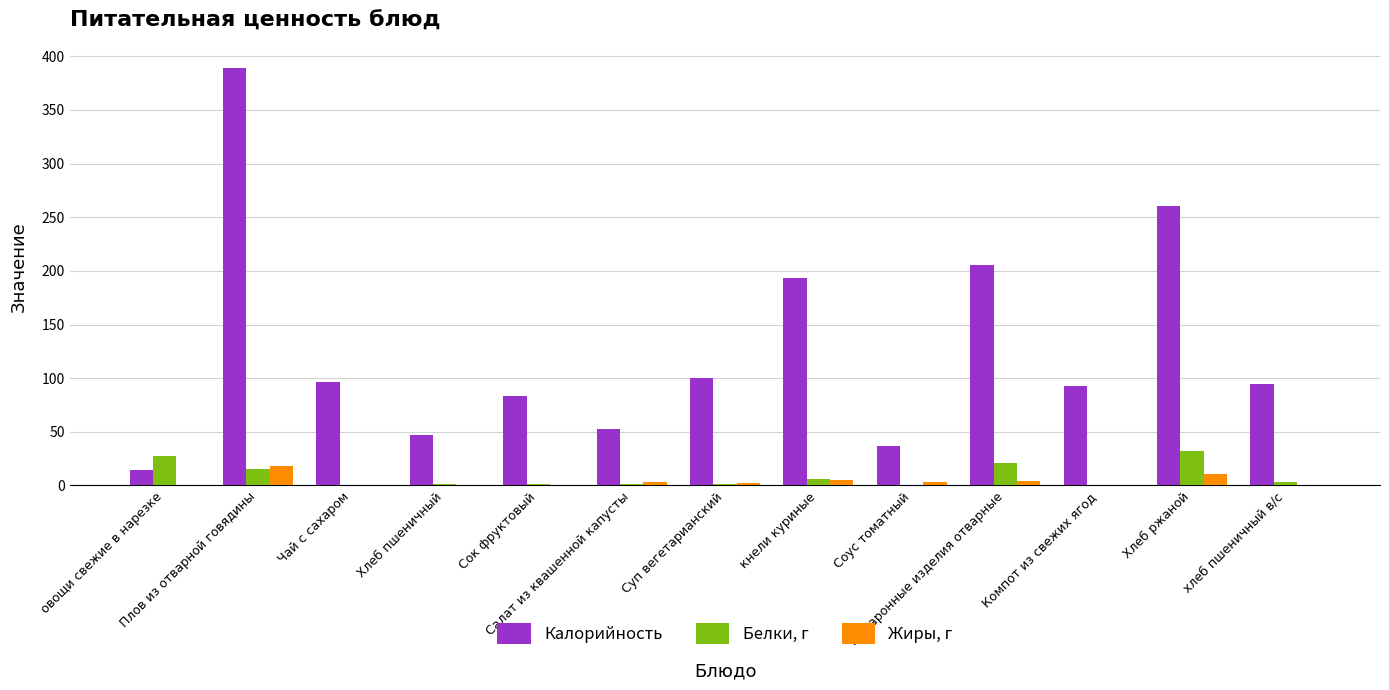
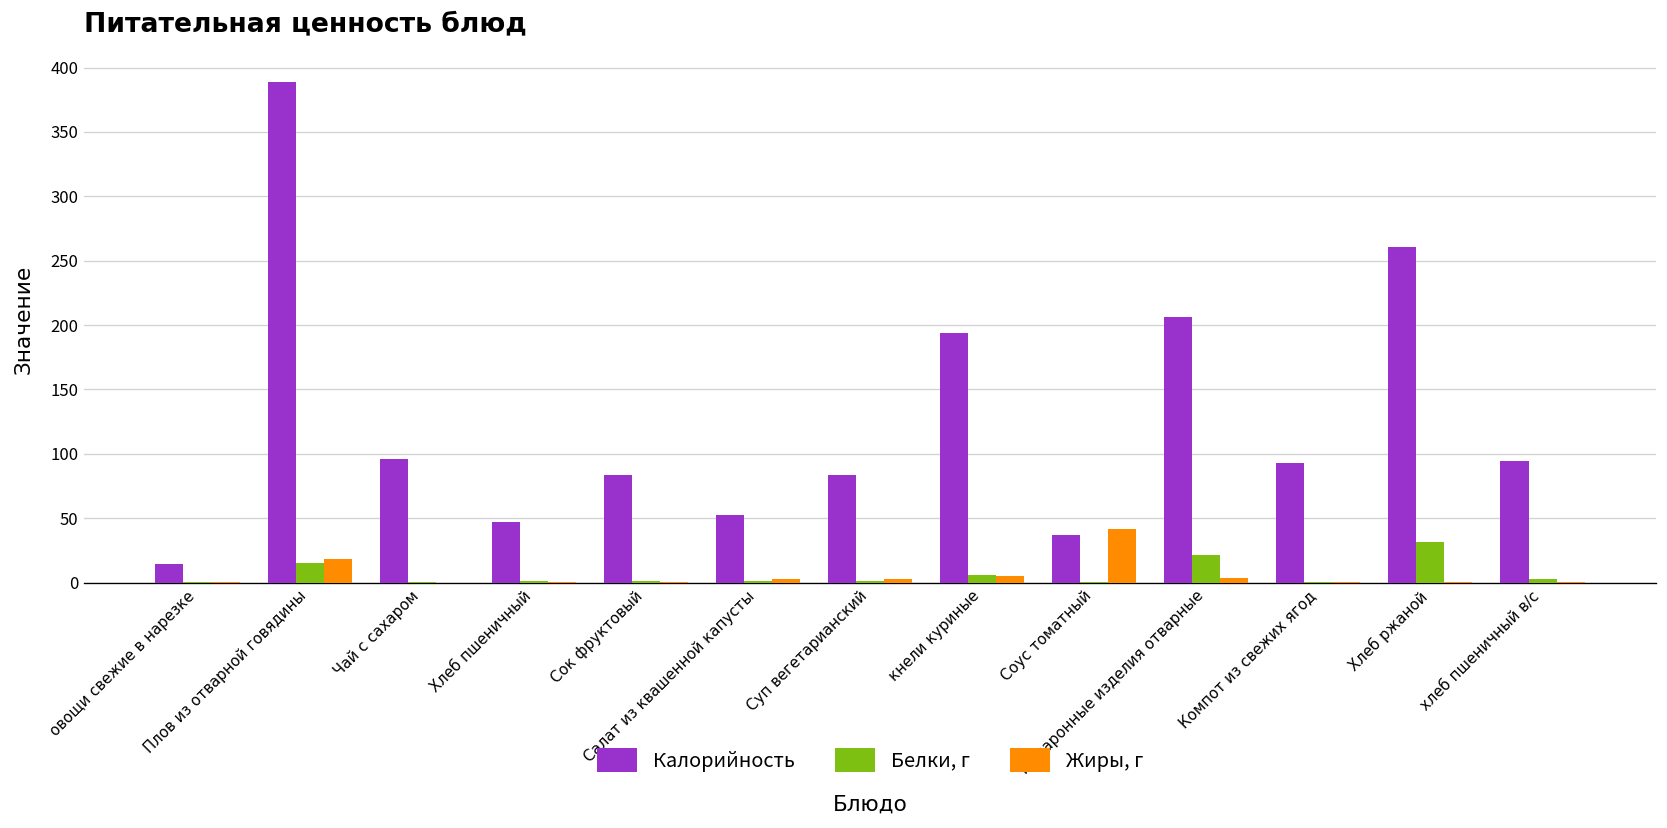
Белки, г, овощи свежие в нарезке: 28 -> 1
Калорийность, Суп вегетарианский: 100 -> 84
Жиры, г, Соус томатный: 3 -> 42
Жиры, г, Хлеб ржаной: 11 -> 0
